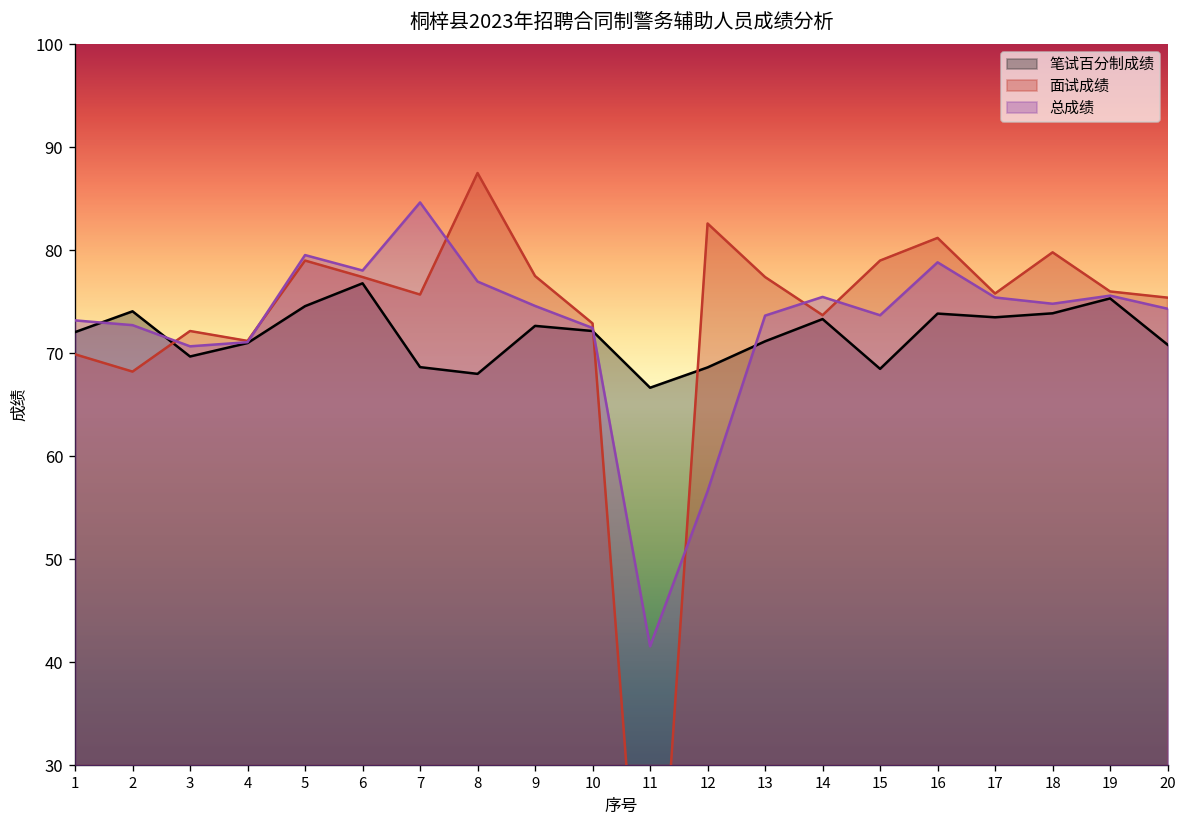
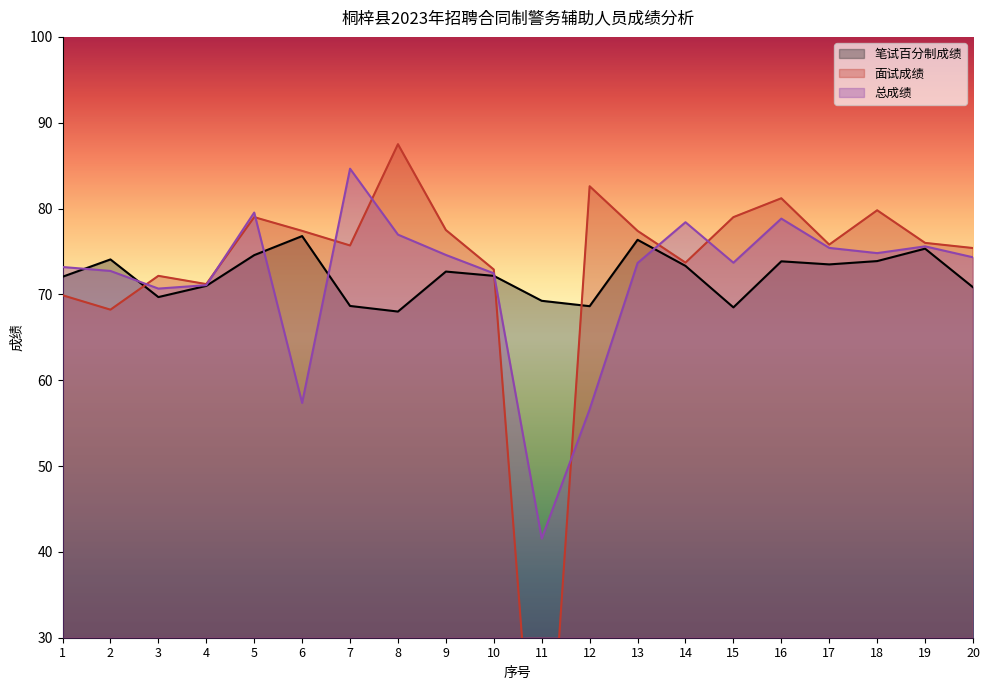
总成绩, 6: 78 -> 57
笔试百分制成绩, 11: 67 -> 69
笔试百分制成绩, 13: 71 -> 76
总成绩, 14: 75 -> 78
